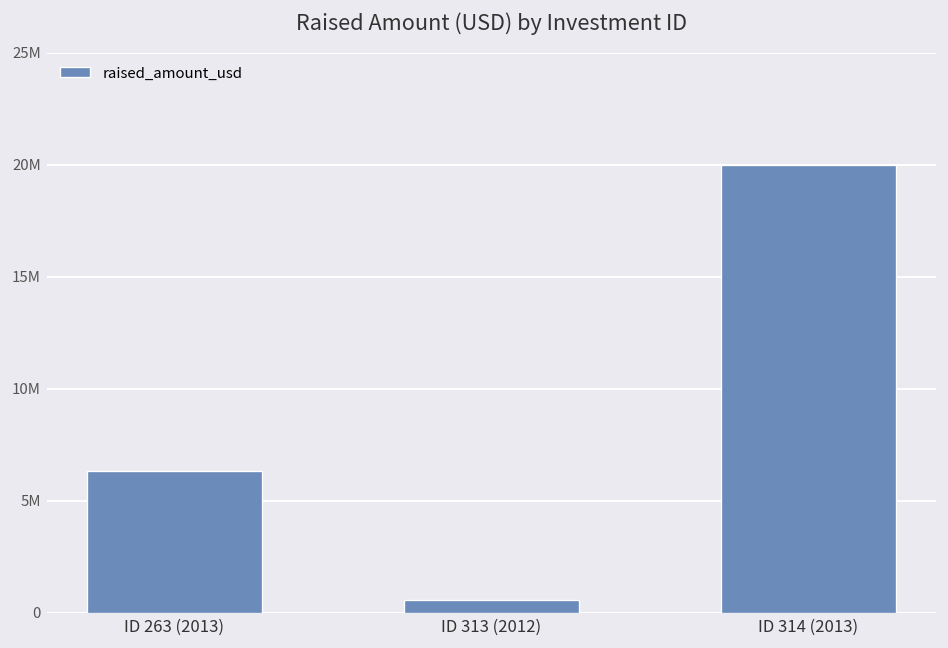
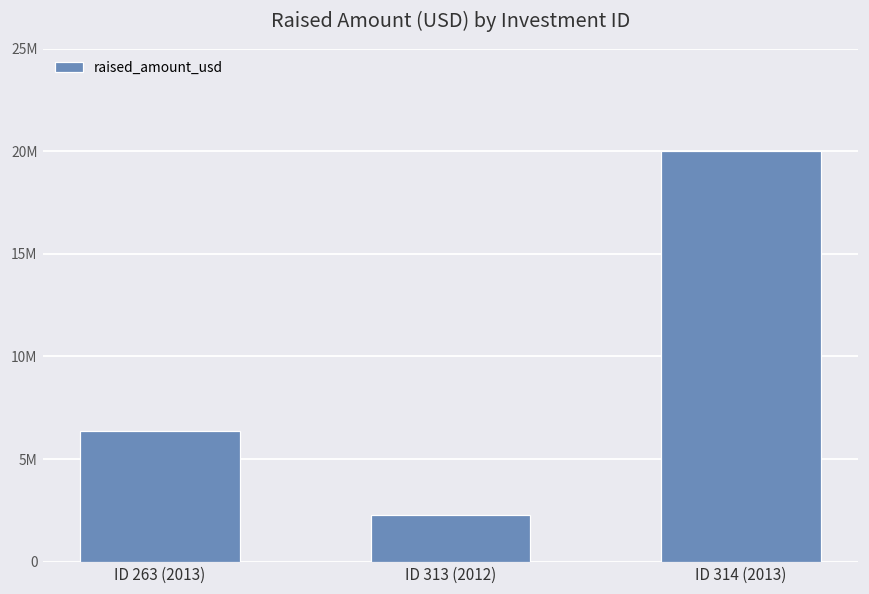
ID 313 (2012): 500000 -> 2300000
